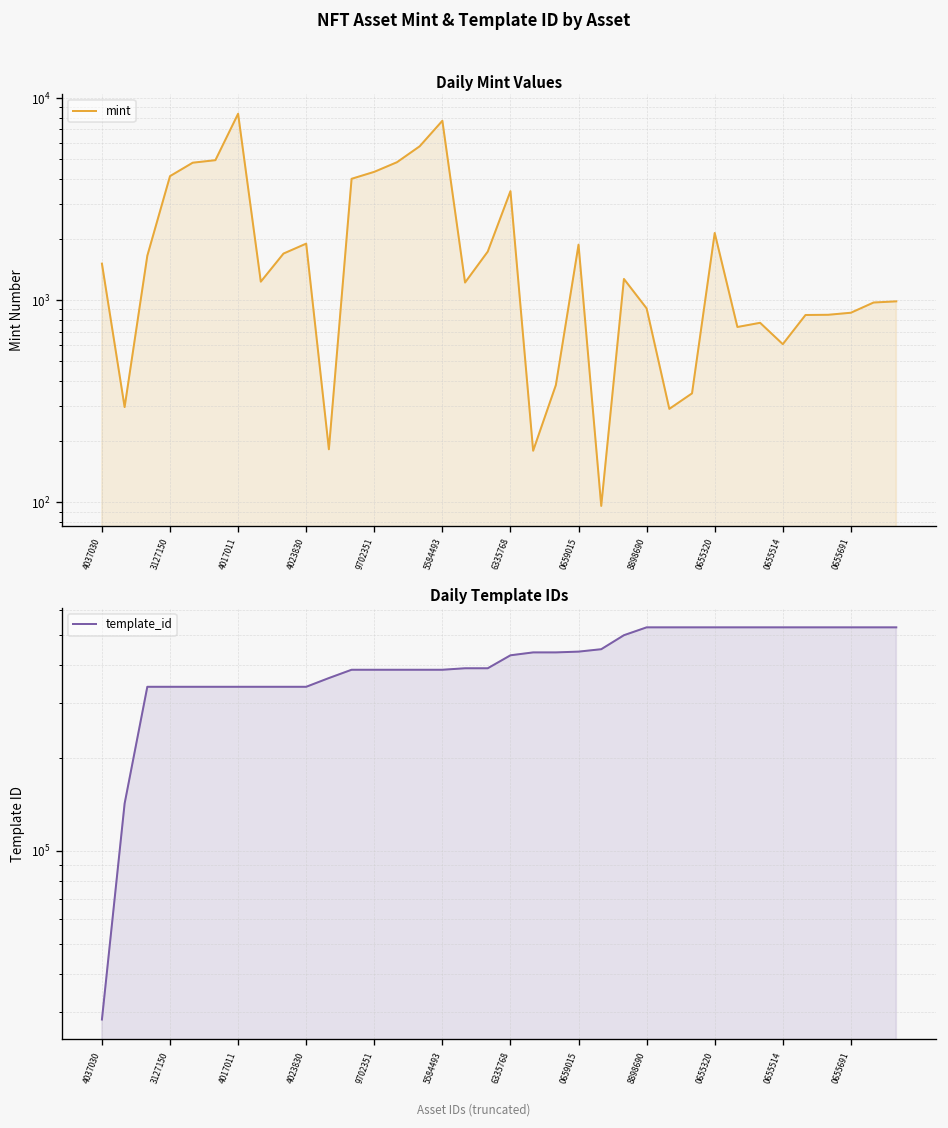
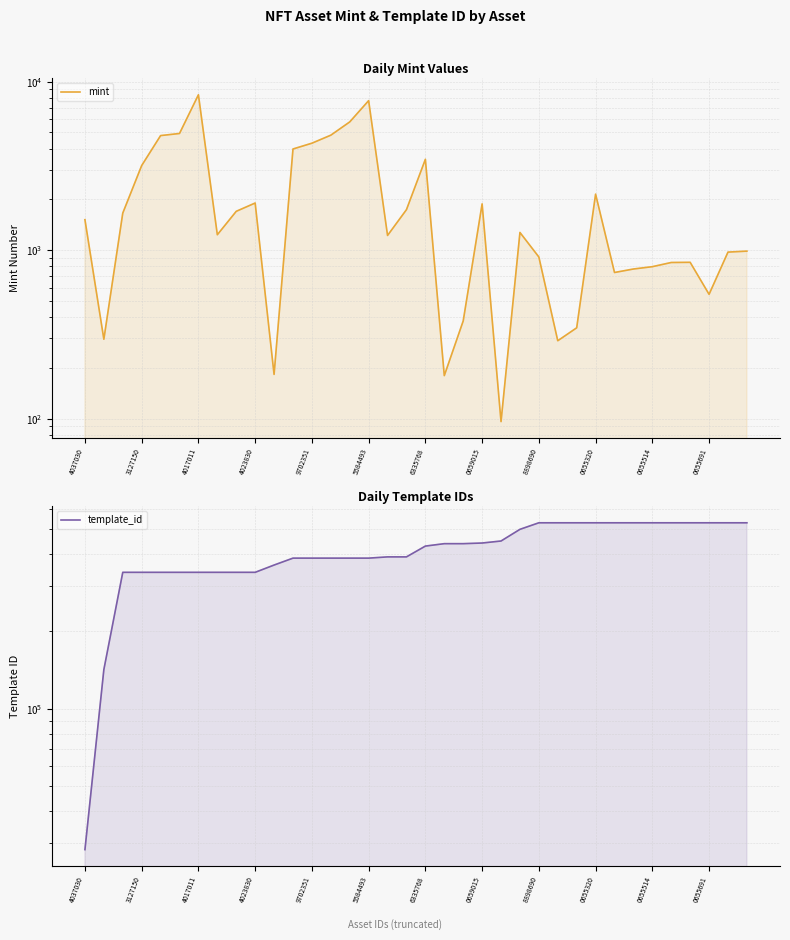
Daily Mint Values, 3127150: 4100 -> 3200
Daily Mint Values, 0655514: 610 -> 800
Daily Mint Values, 0655691: 900 -> 550
